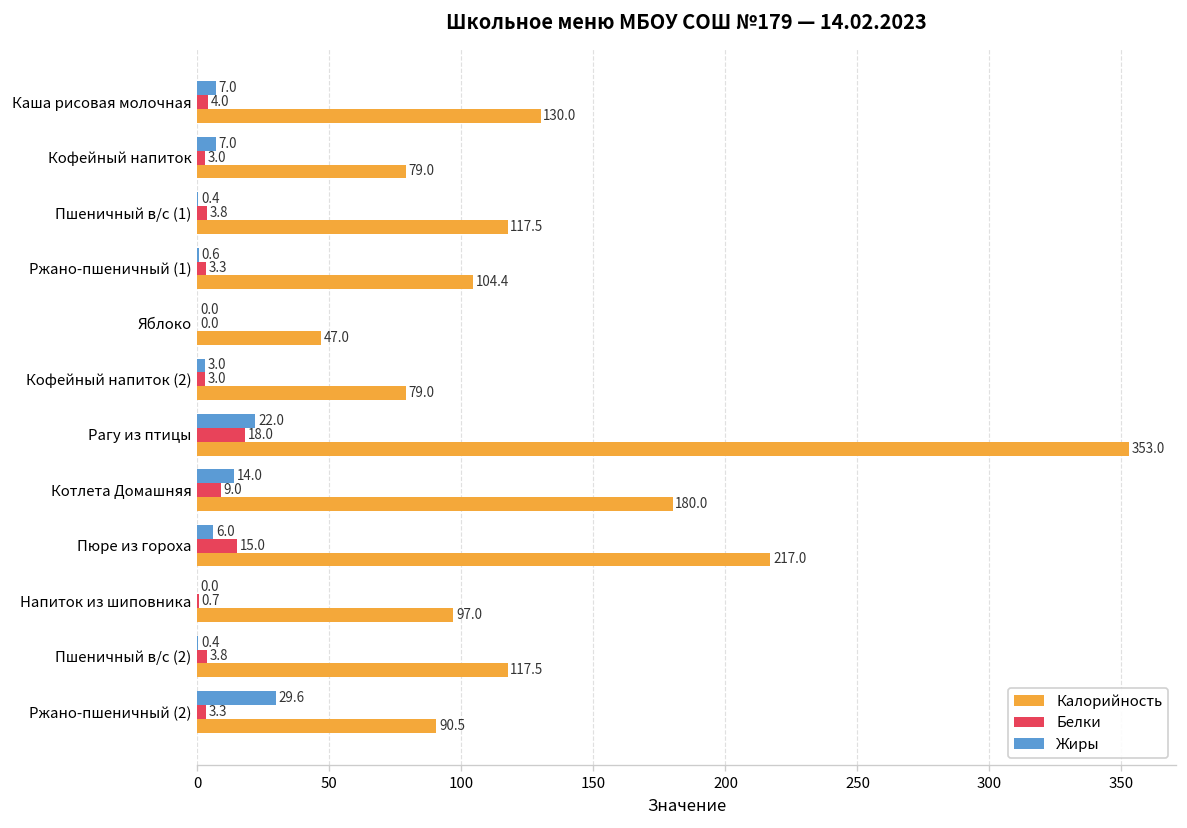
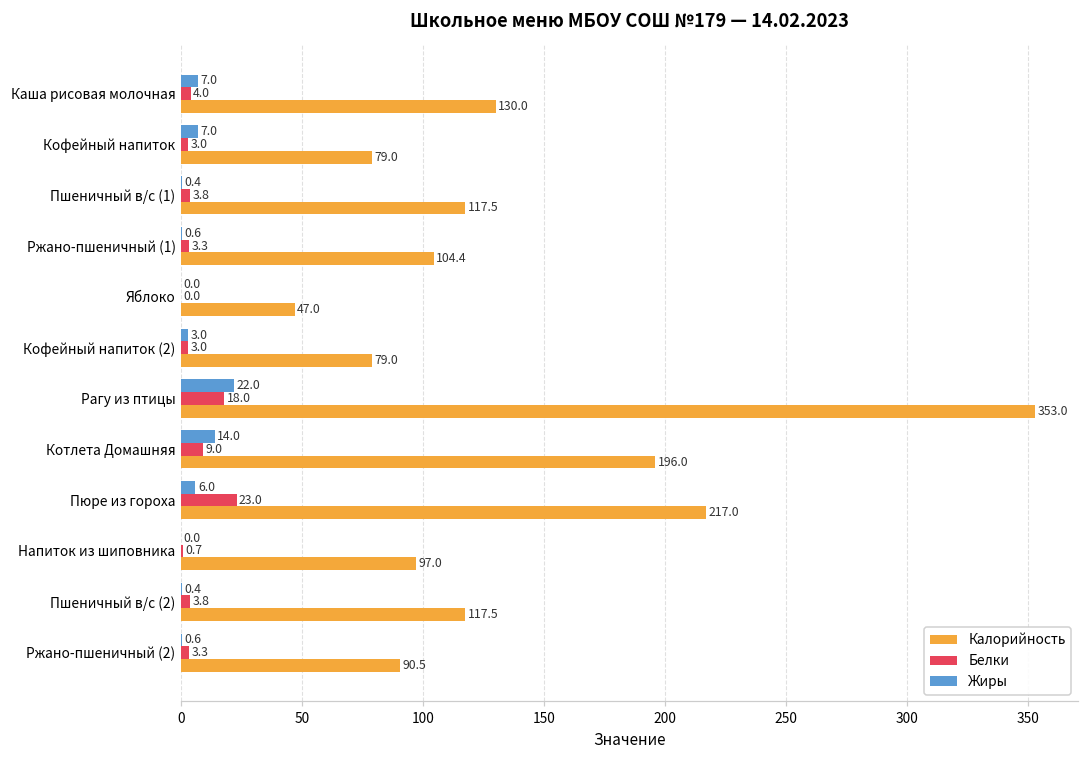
Калорийность, Котлета Домашняя: 180.0 -> 196.0
Белки, Пюре из гороха: 15.0 -> 23.0
Жиры, Ржано-пшеничный (2): 29.6 -> 0.6
